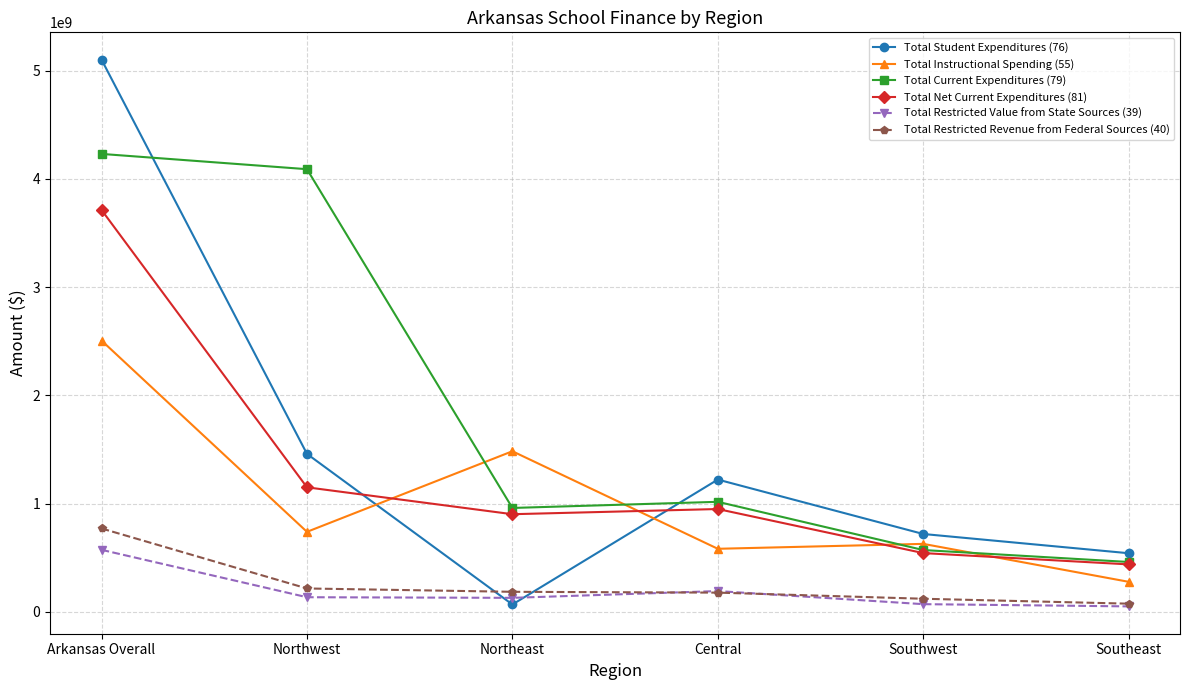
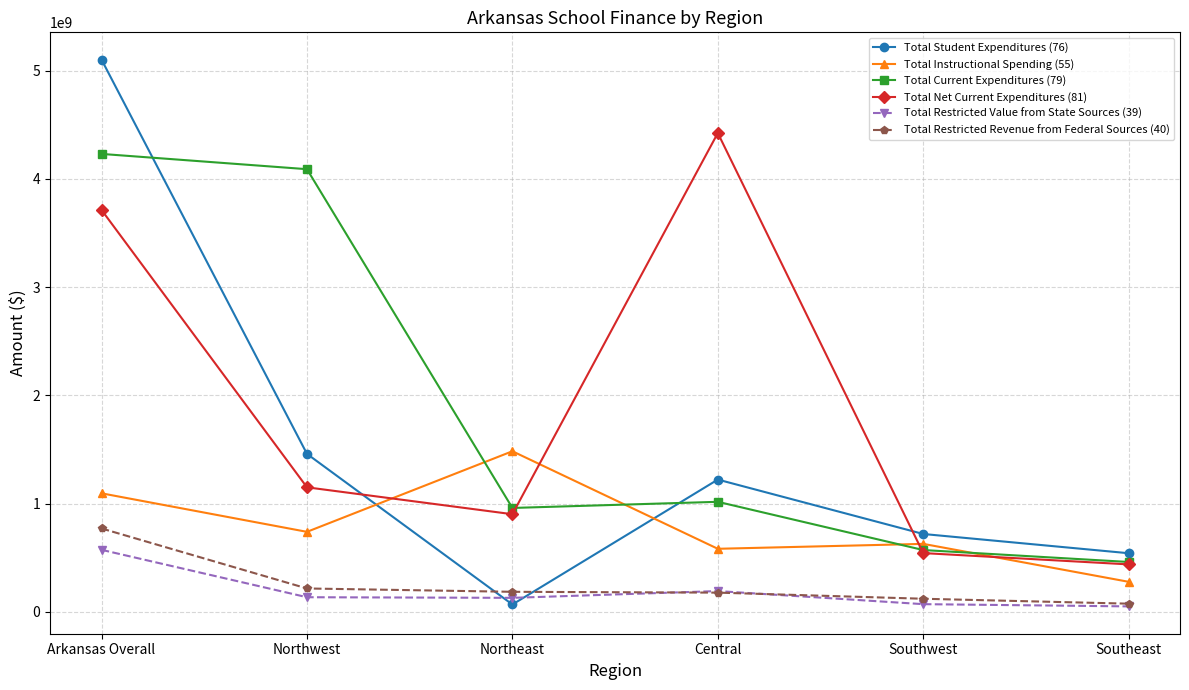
Total Instructional Spending (55), Arkansas Overall: 2510000000 -> 1090000000
Total Net Current Expenditures (81), Central: 950000000 -> 4420000000
